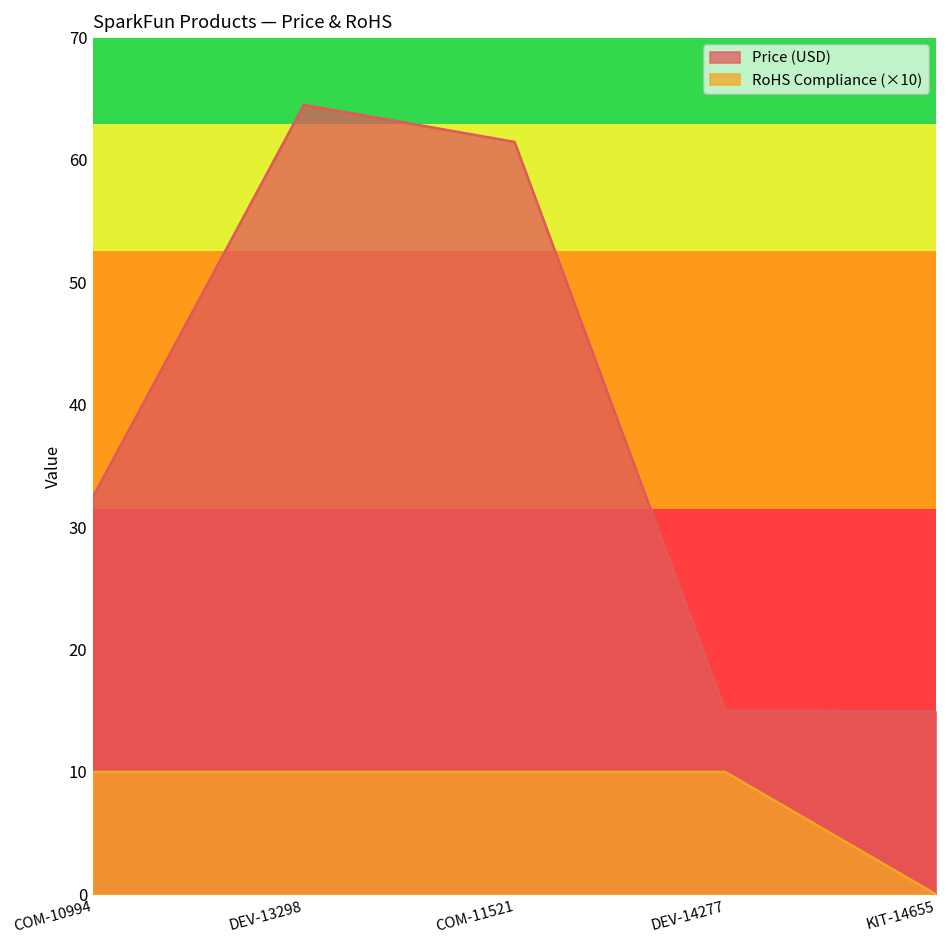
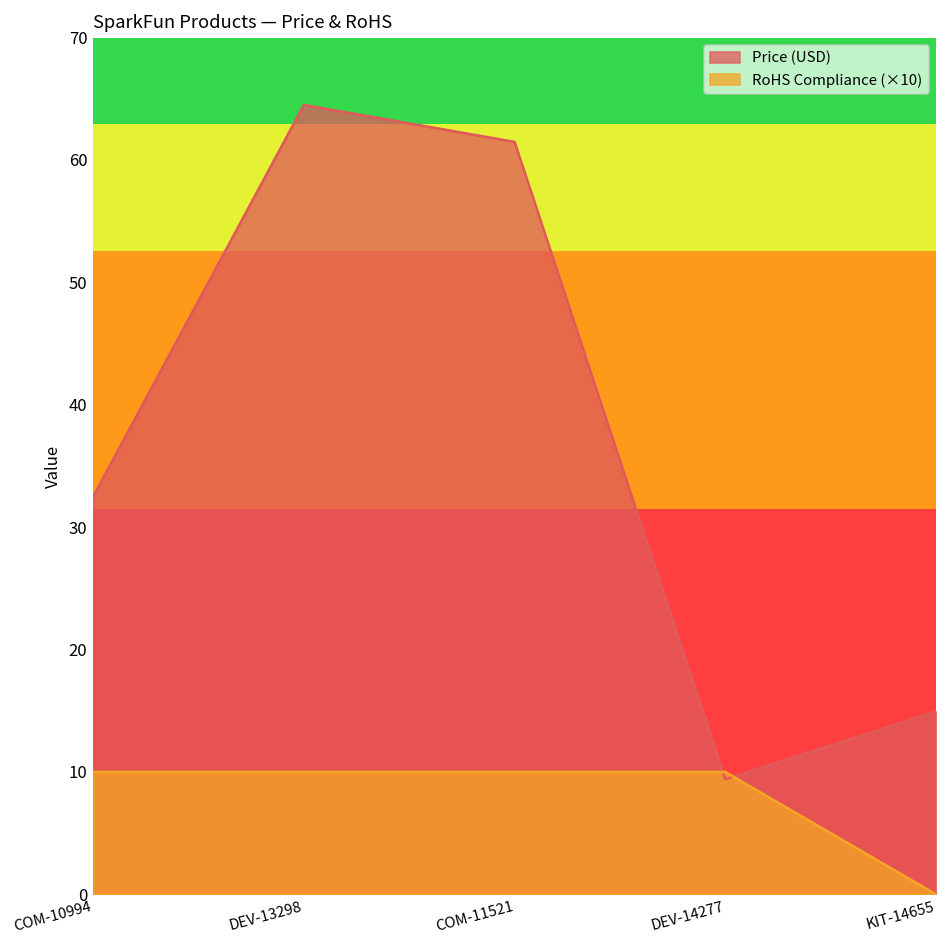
Price (USD), DEV-14277: 15.0 -> 9.4
